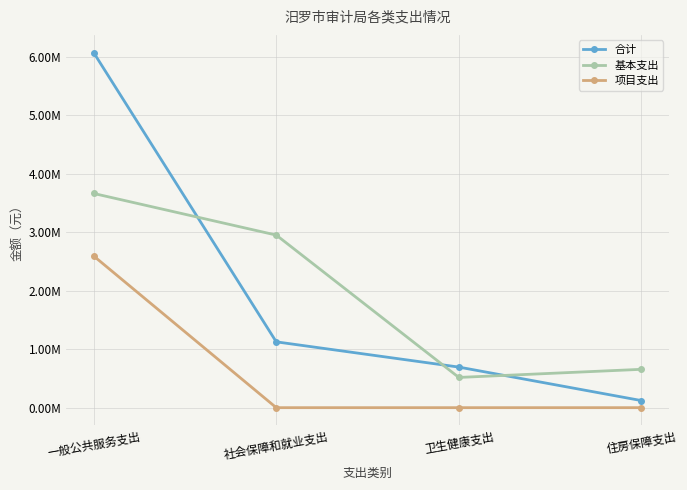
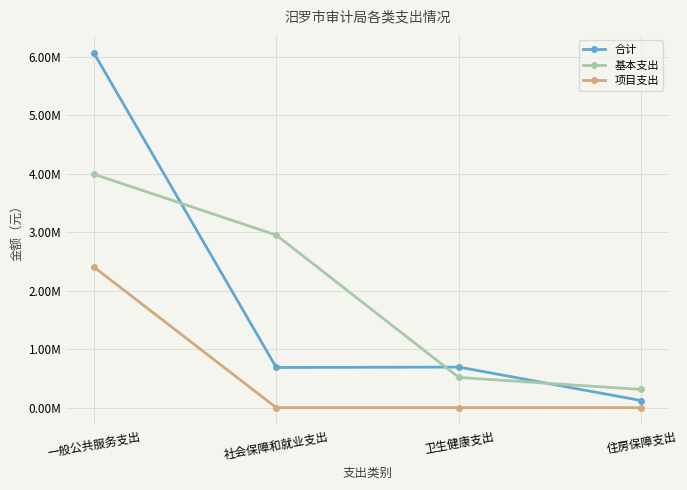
基本支出, 一般公共服务支出: 3700000 -> 4000000
项目支出, 一般公共服务支出: 2600000 -> 2400000
合计, 社会保障和就业支出: 1100000 -> 700000
基本支出, 住房保障支出: 700000 -> 300000
